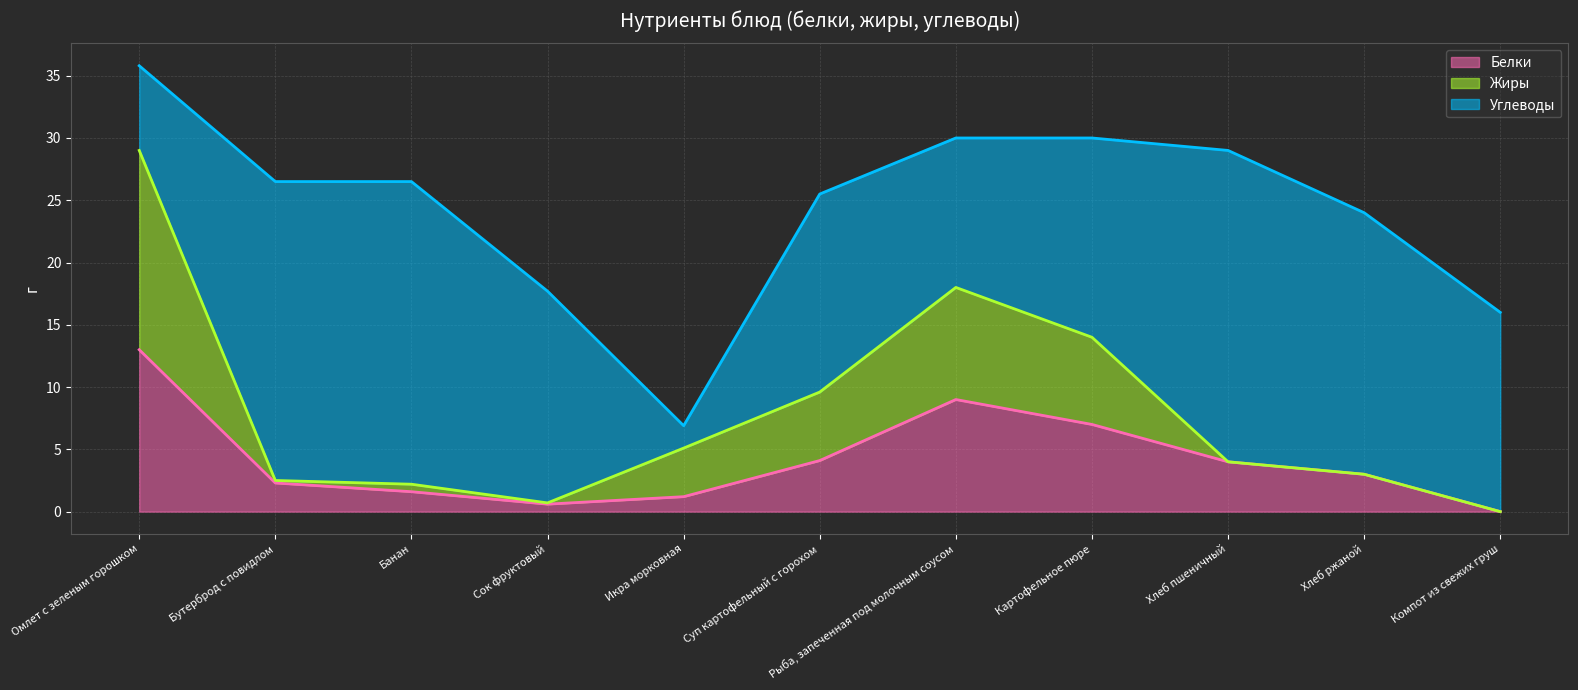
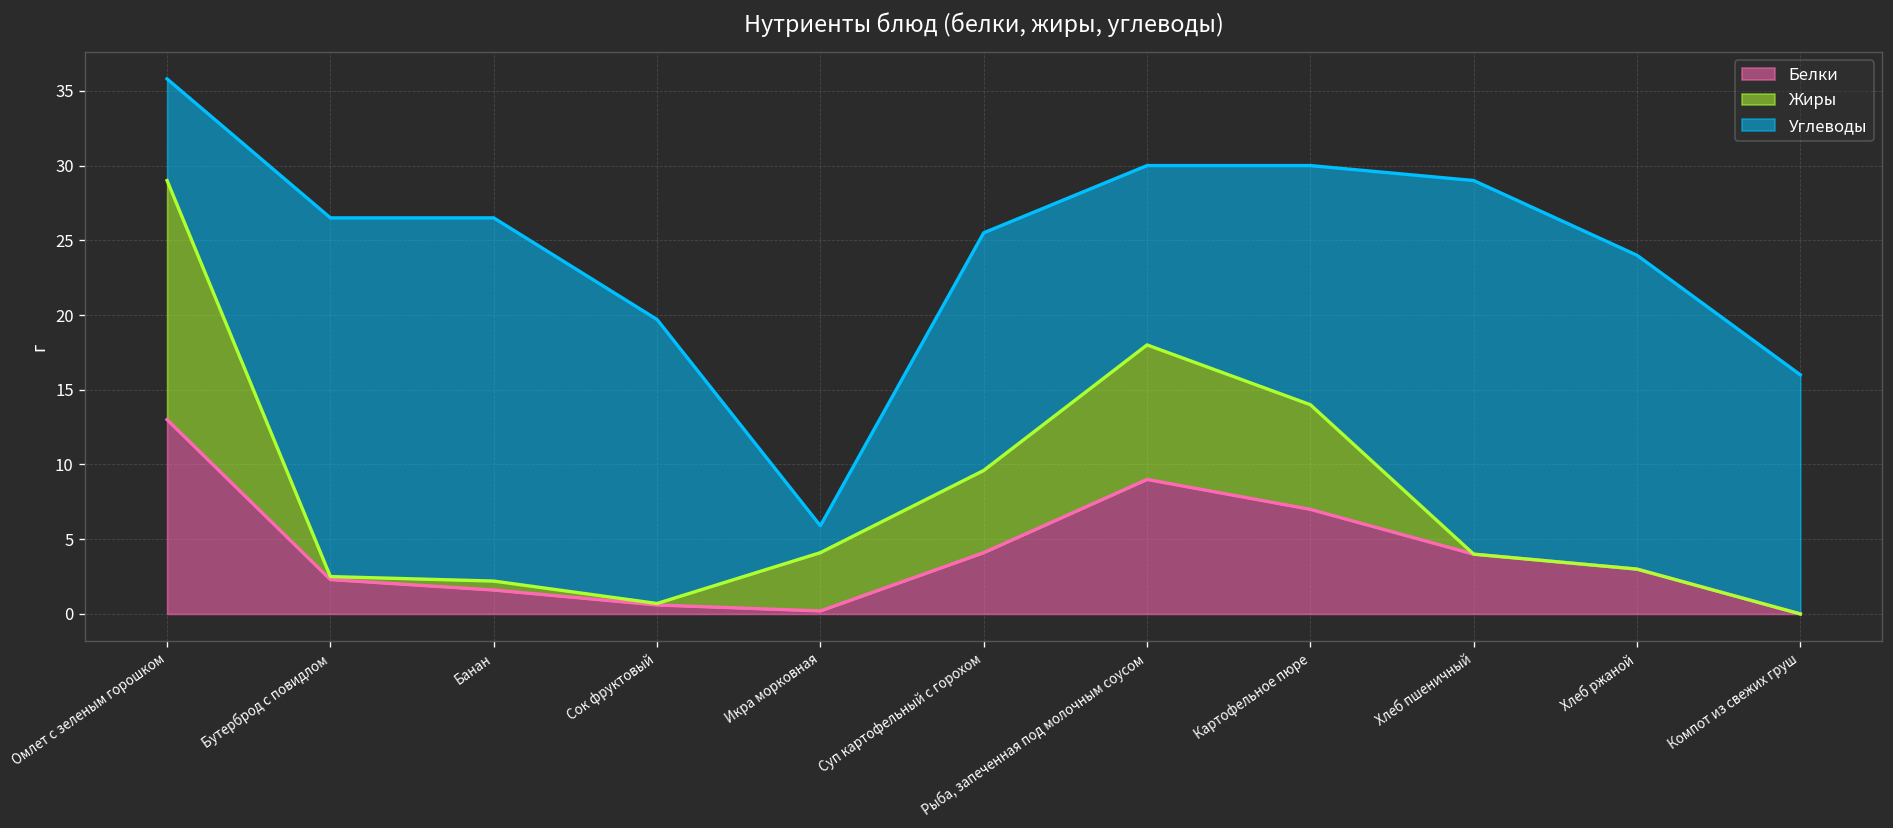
Углеводы, Сок фруктовый: 17 -> 19
Белки, Икра морковная: 1.2 -> 0.2
